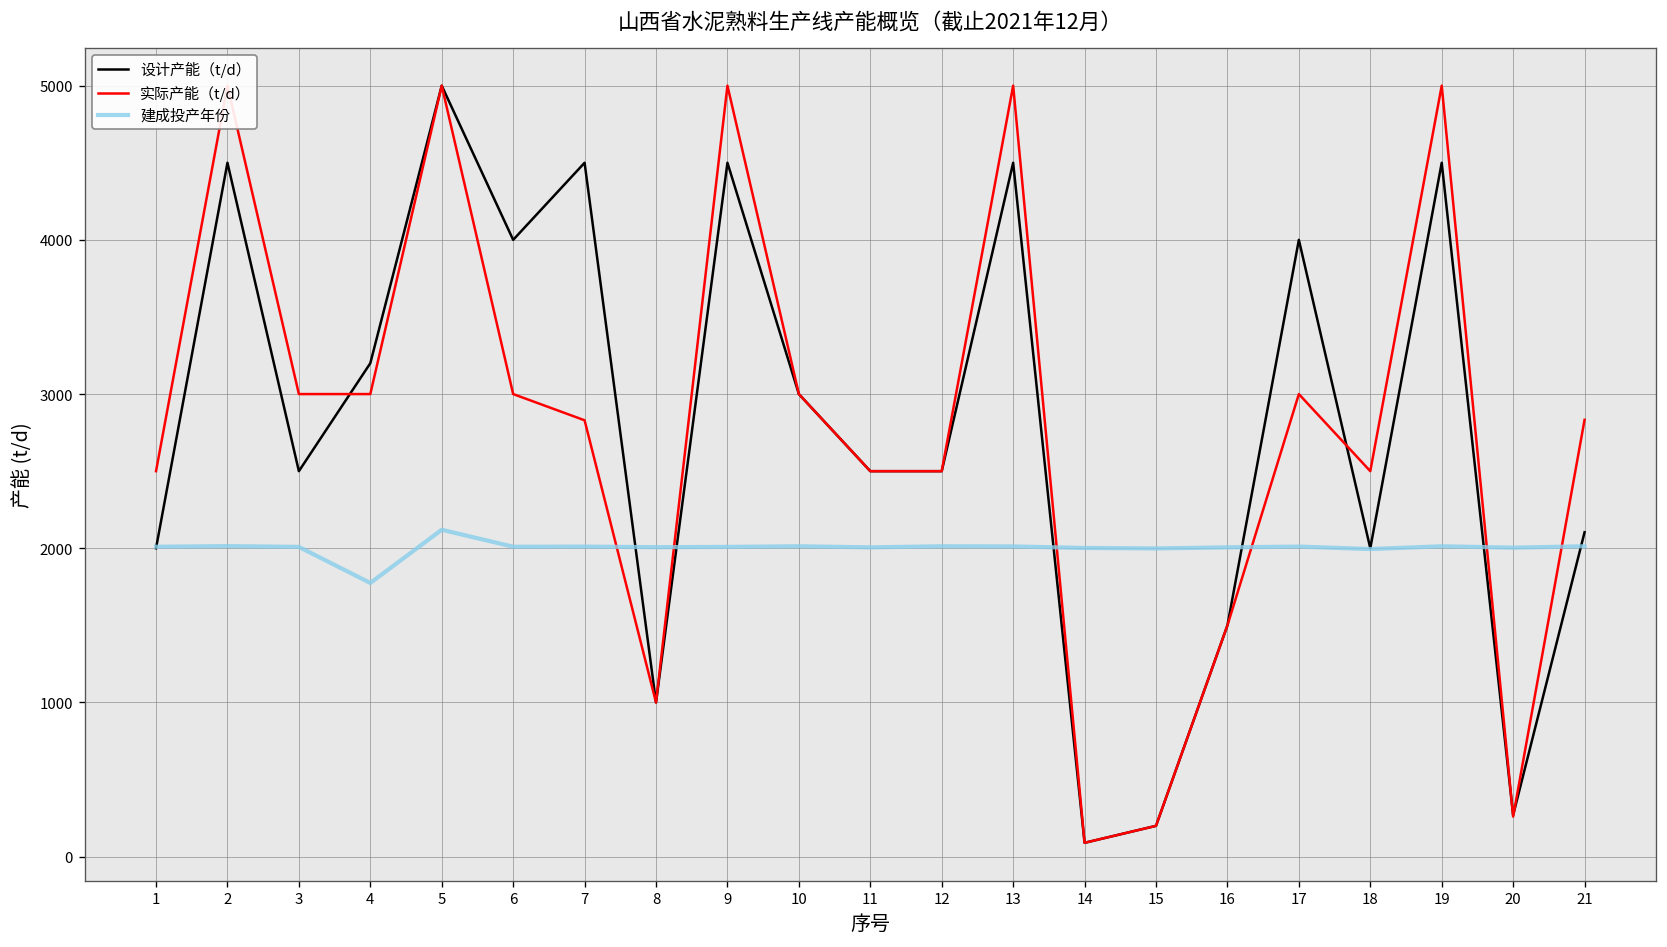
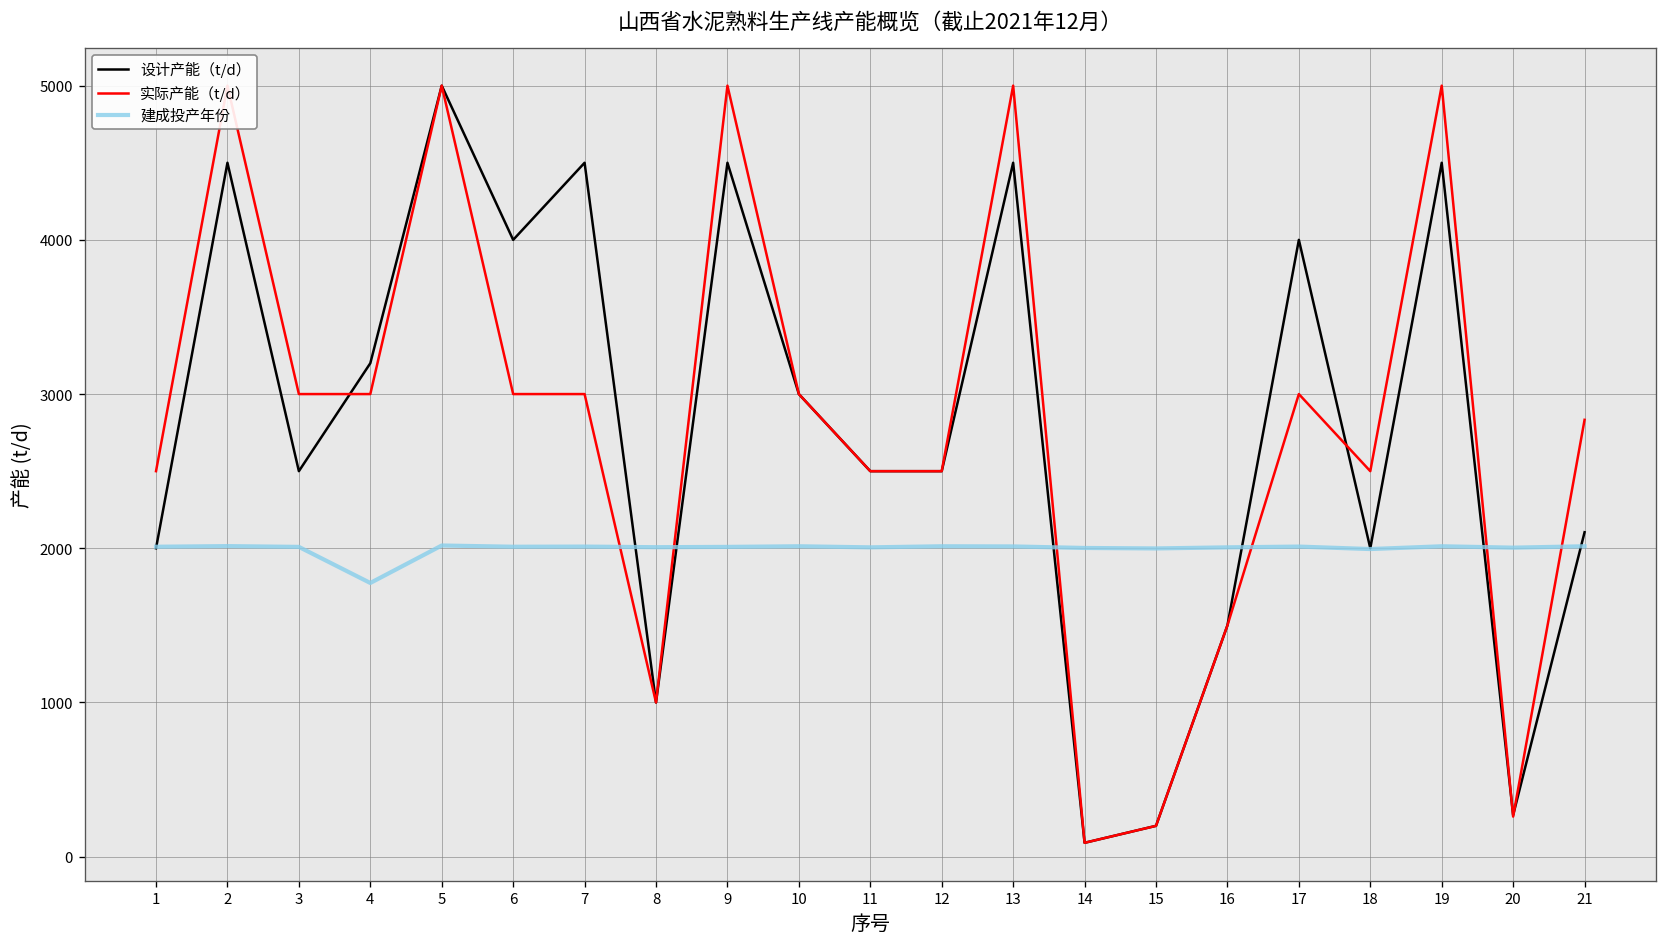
建成投产年份, 5: 2120 -> 2020
实际产能（t/d）, 7: 2830 -> 3000
